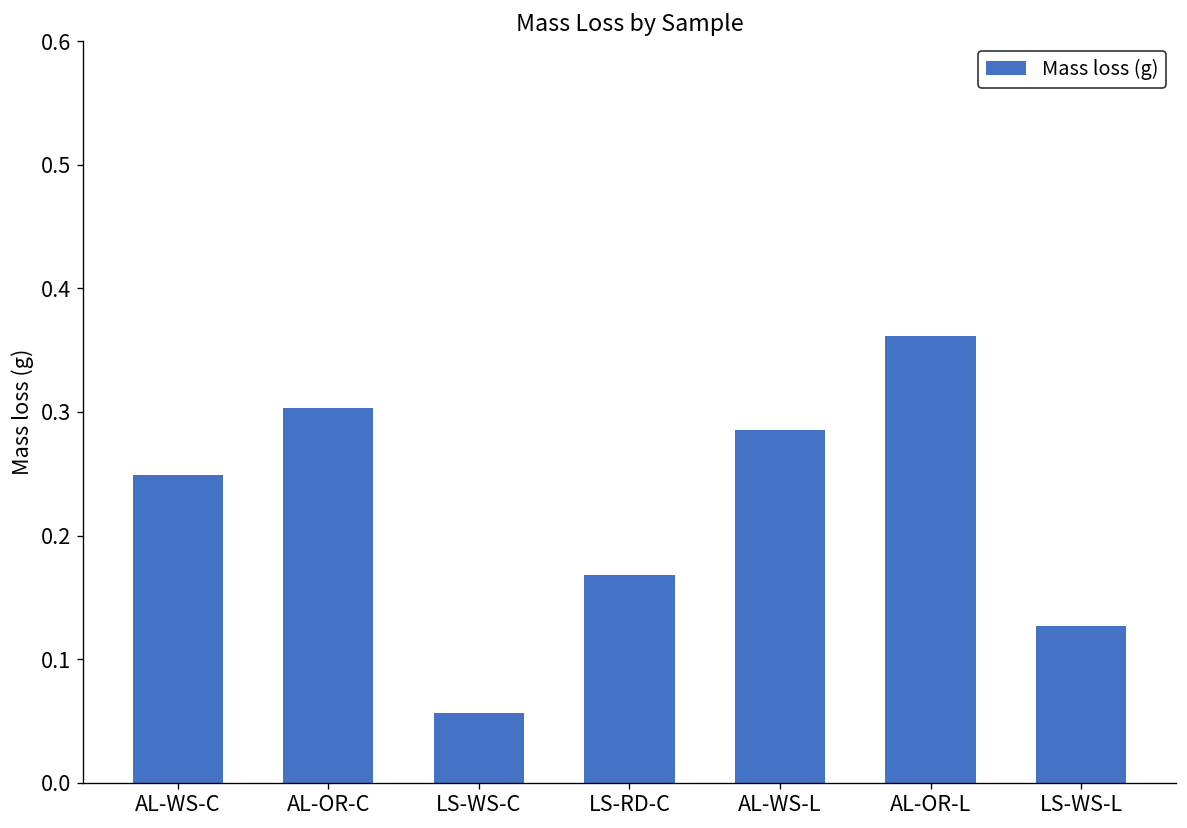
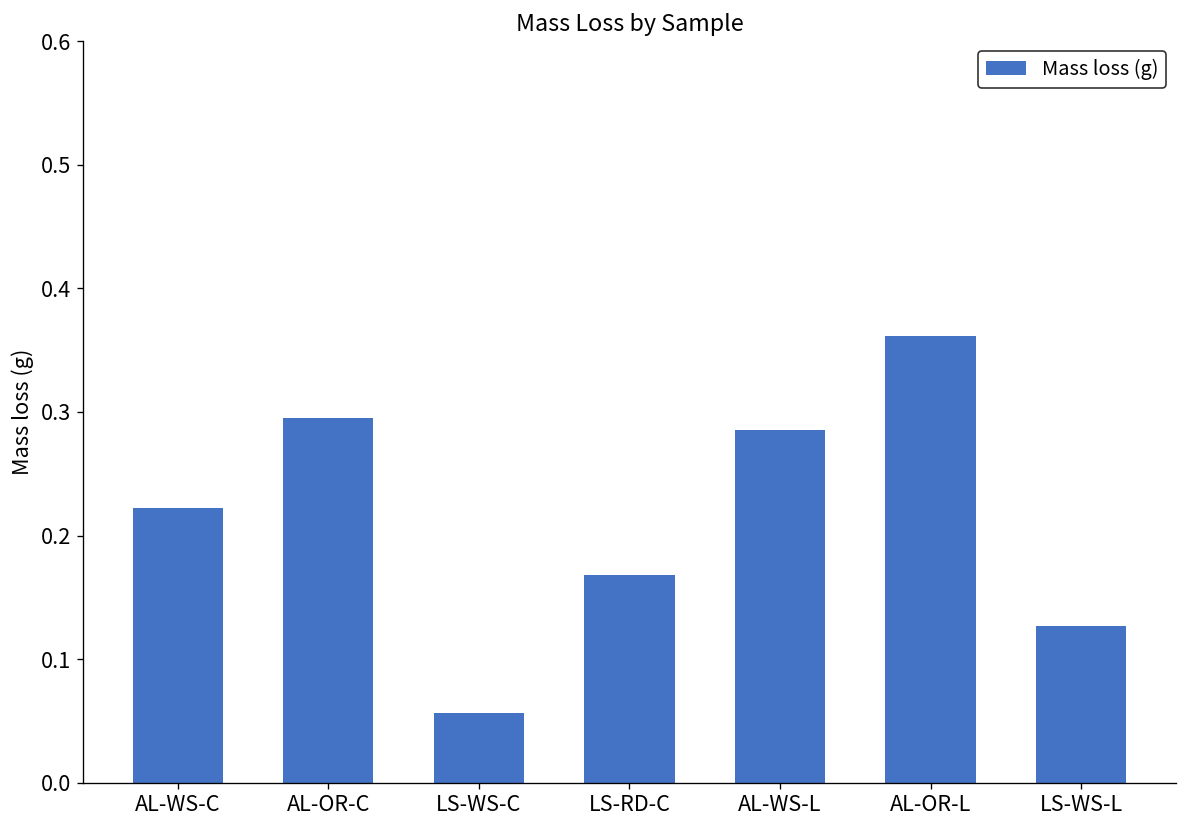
AL-WS-C: 0.249 -> 0.222
AL-OR-C: 0.303 -> 0.295
